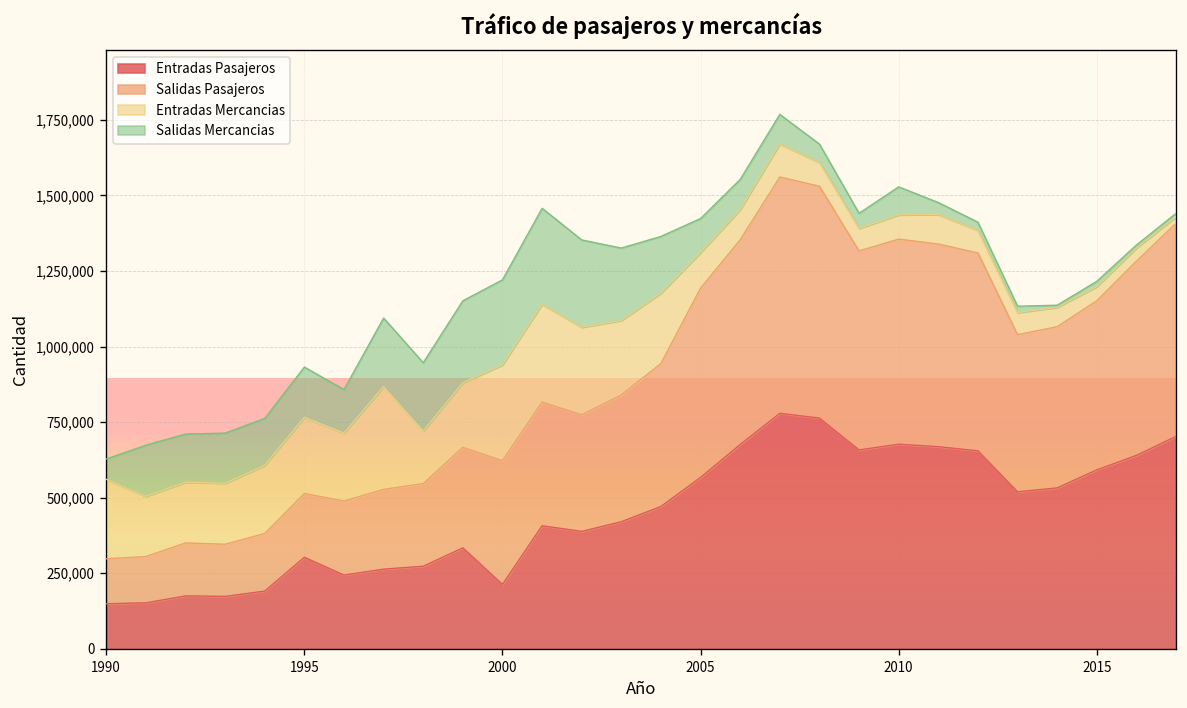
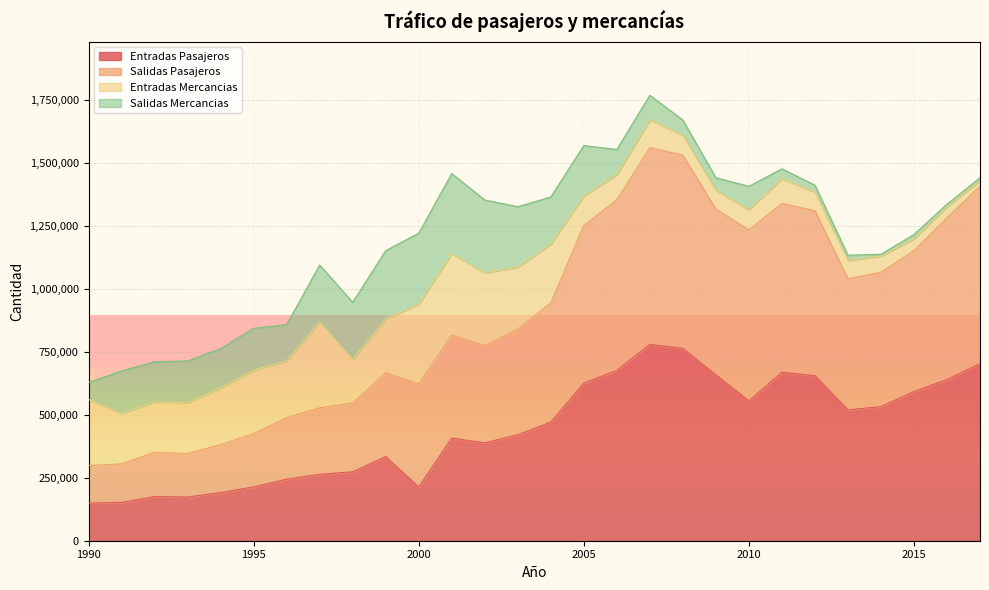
Entradas Pasajeros, 1995: 300,000 -> 210,000
Entradas Pasajeros, 2005: 570,000 -> 630,000
Salidas Mercancias, 2005: 110,000 -> 200,000
Entradas Pasajeros, 2010: 680,000 -> 560,000
